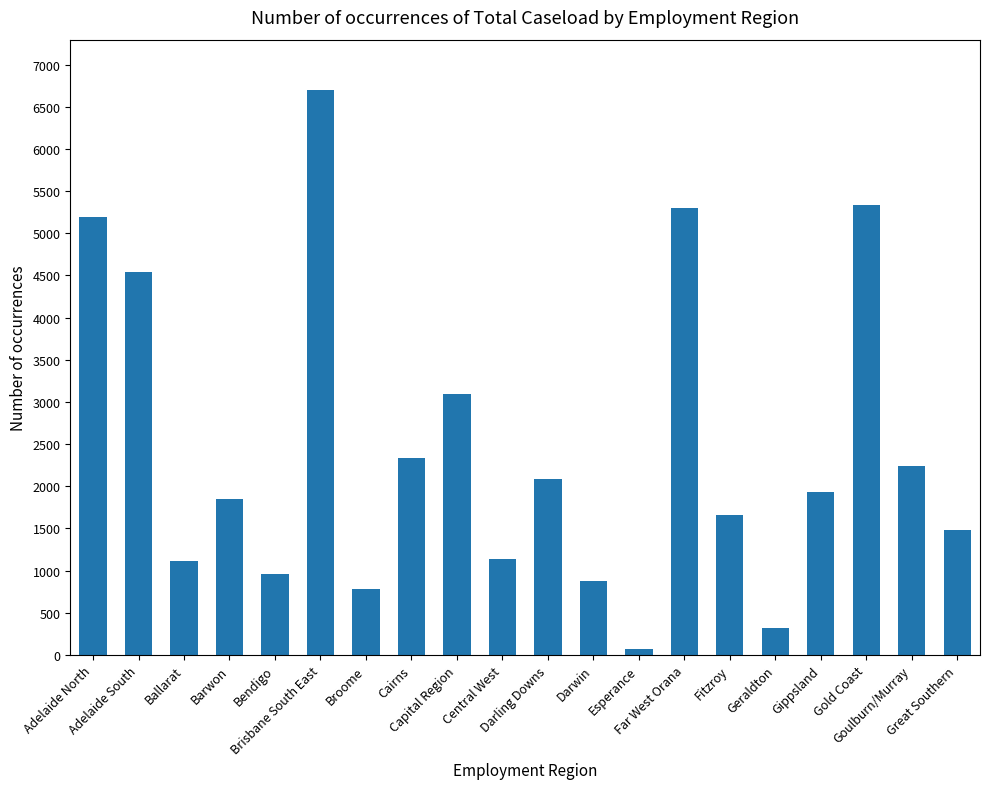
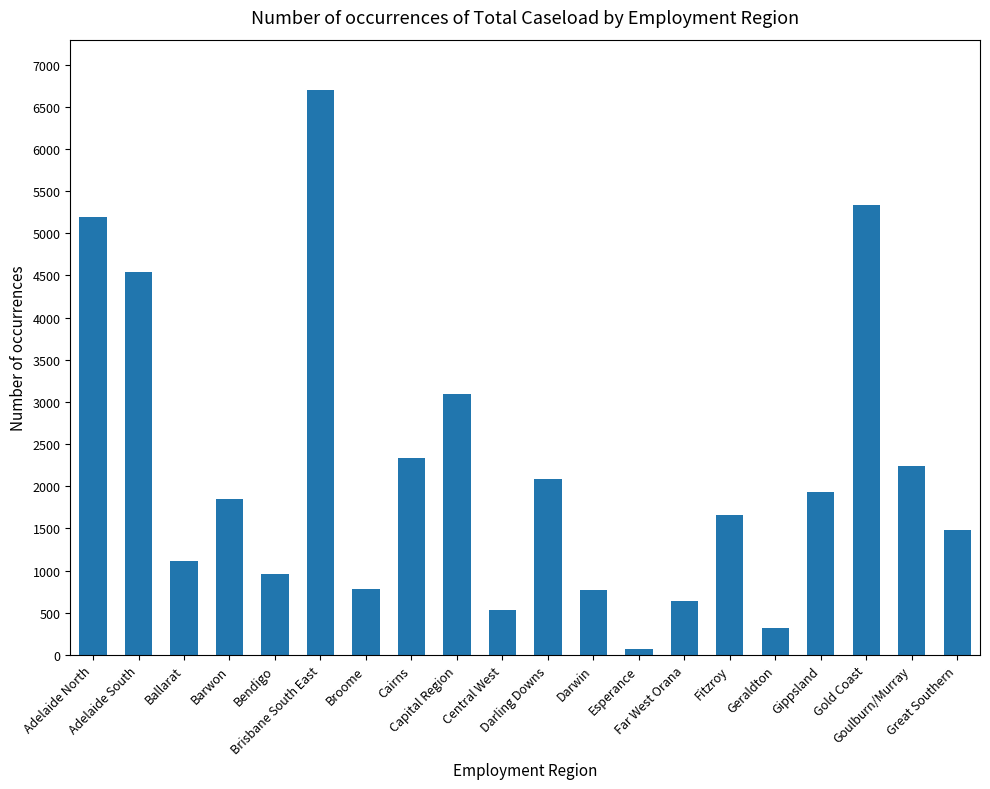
Central West: 1100 -> 500
Darwin: 900 -> 800
Far West Orana: 5300 -> 600
